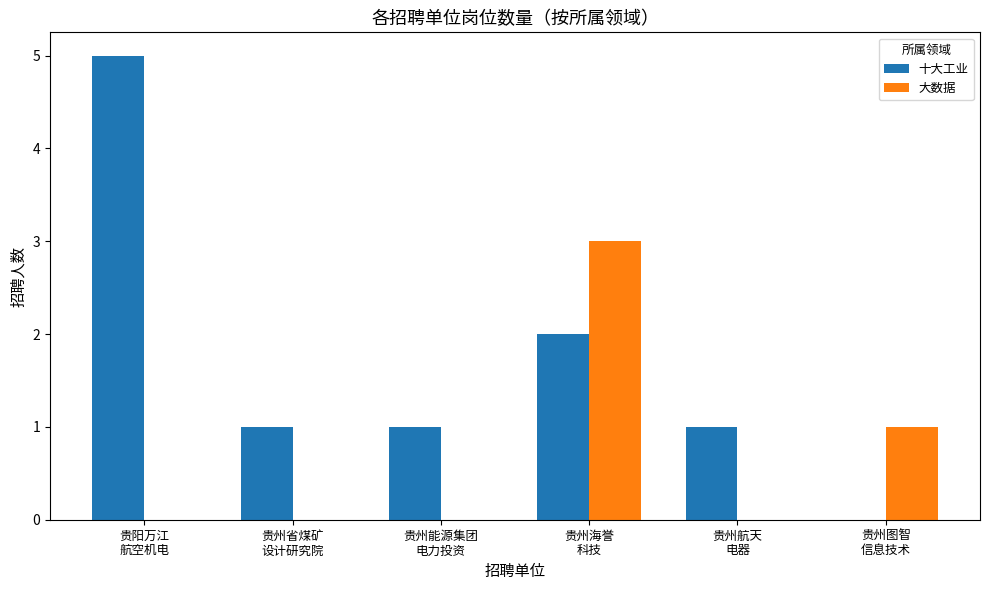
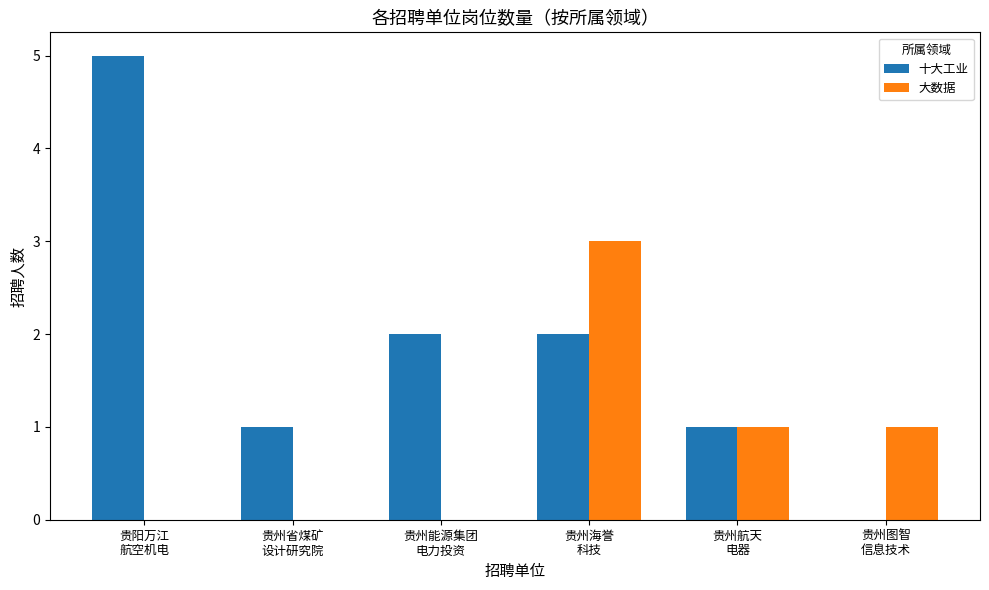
十大工业, 贵州能源集团 电力投资: 1 -> 2
大数据, 贵州航天 电器: 0 -> 1
